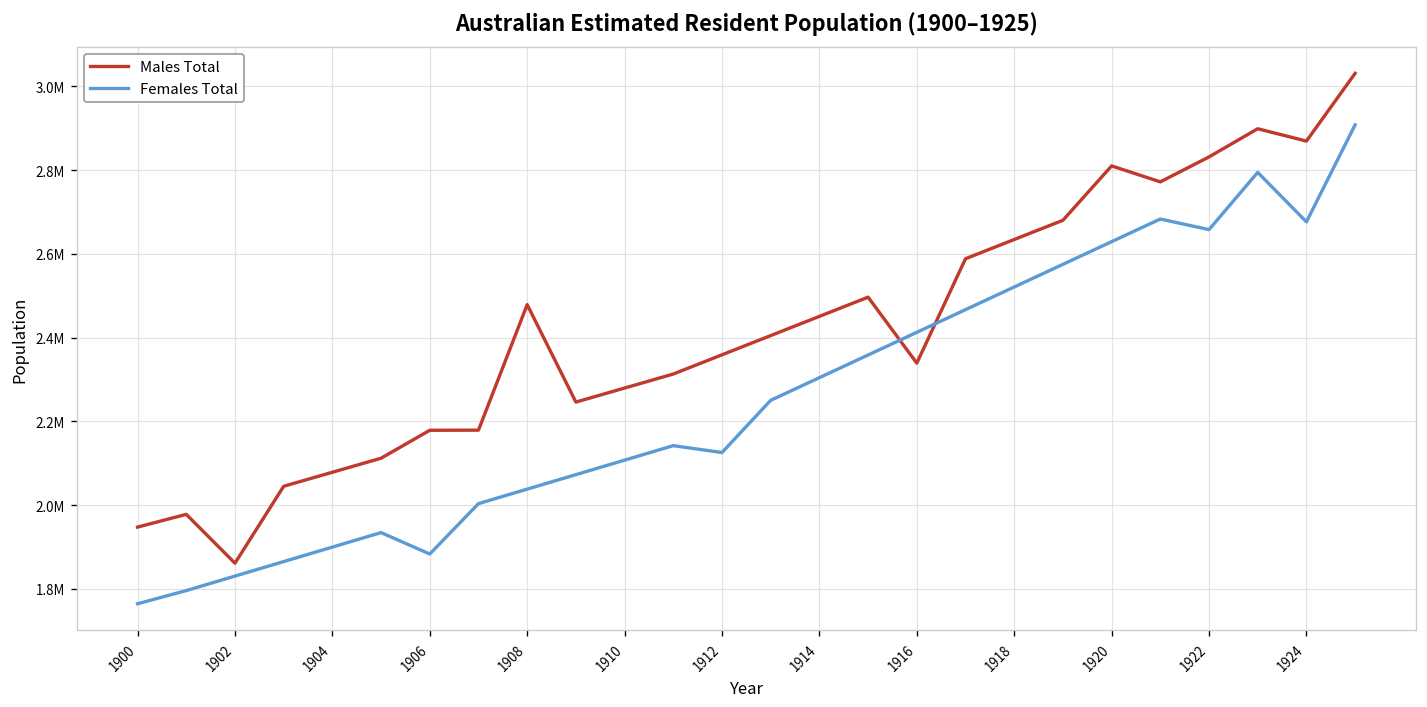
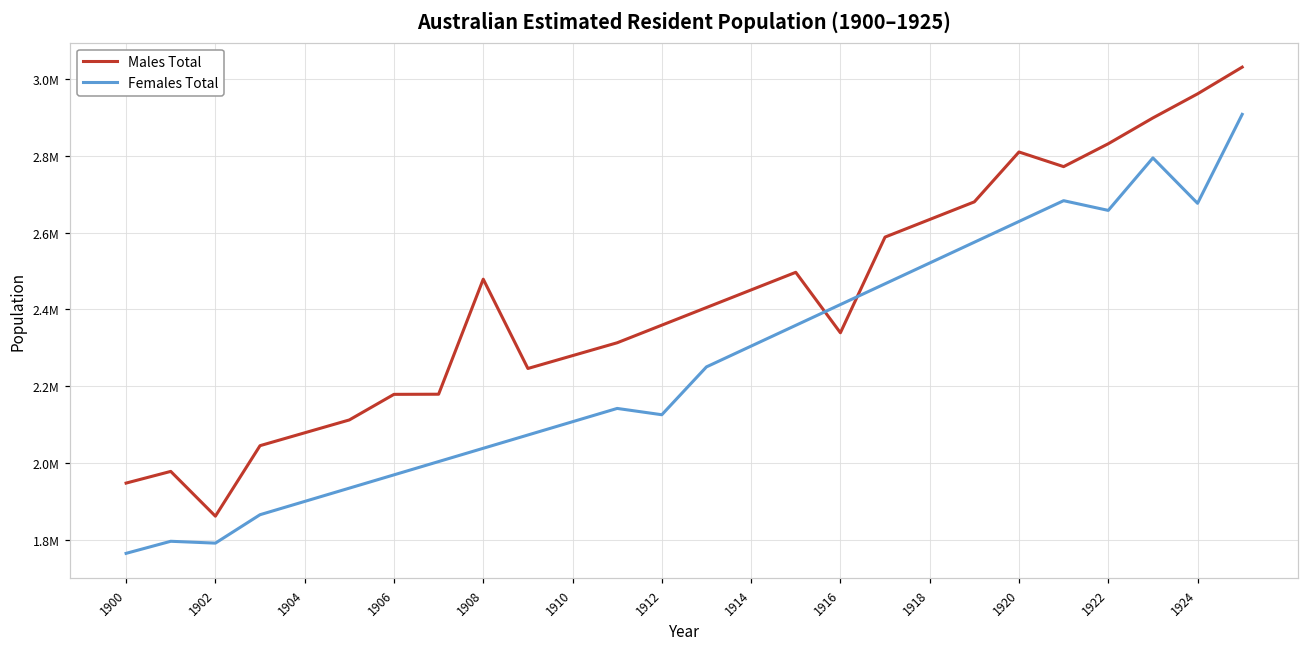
Females Total, 1902: 1830000 -> 1790000
Females Total, 1906: 1880000 -> 1970000
Males Total, 1924: 2870000 -> 2960000
